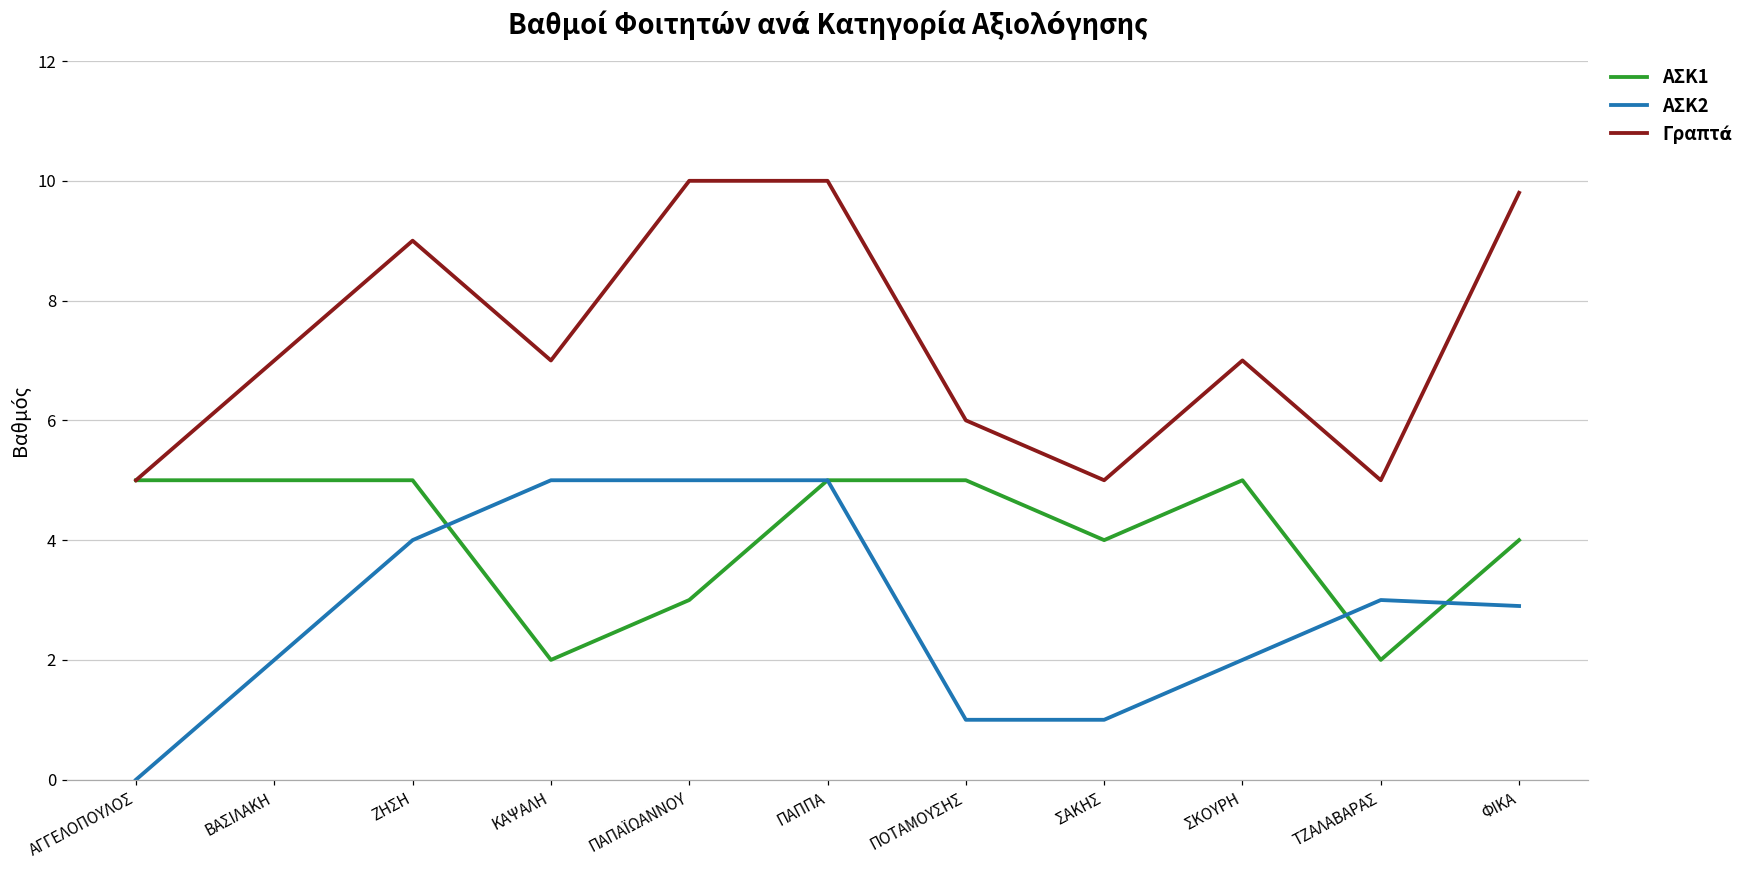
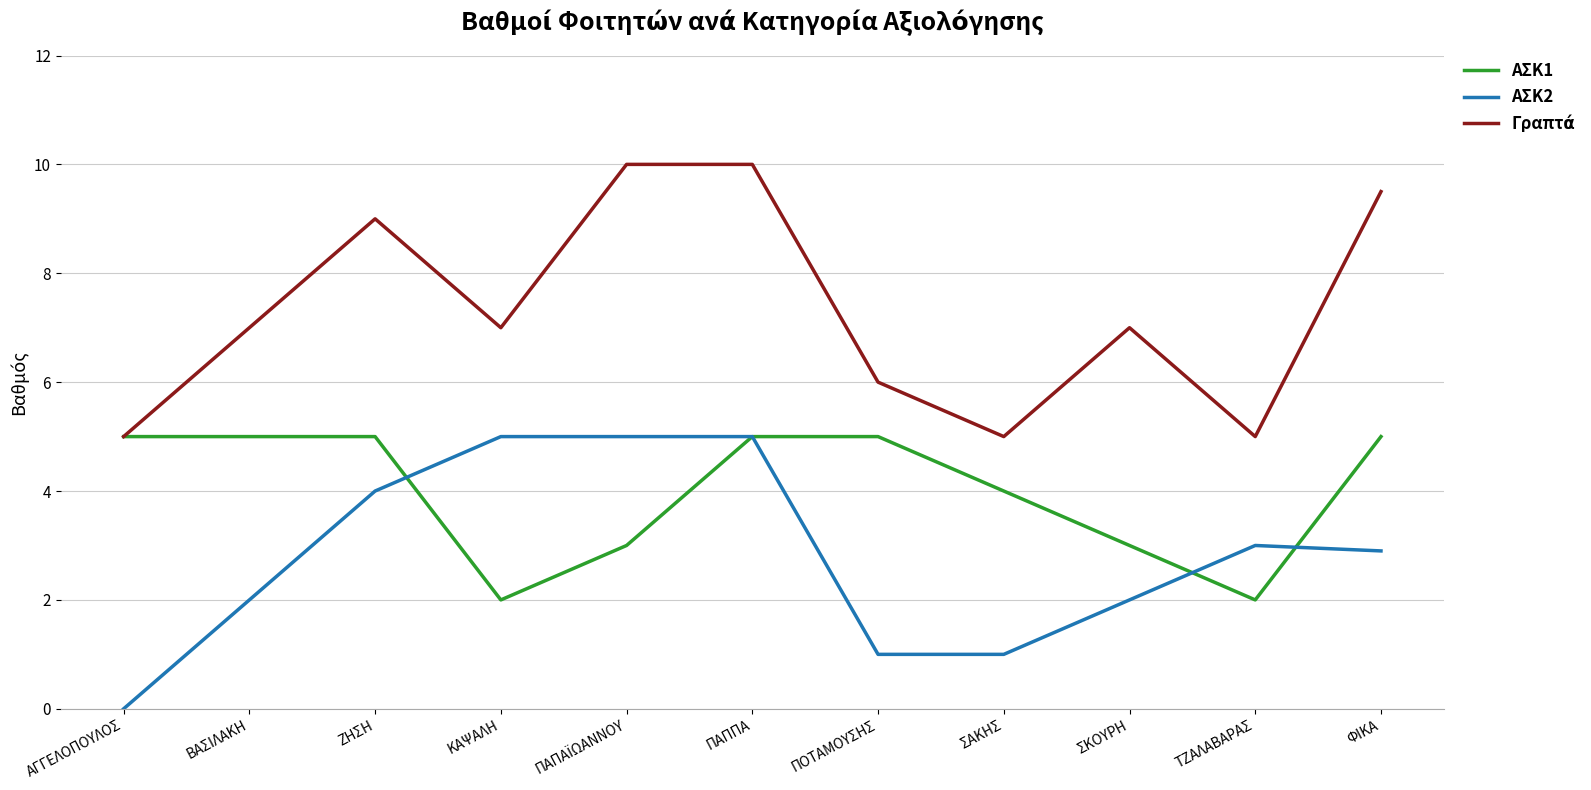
ΑΣΚ1, ΣΚΟΥΡΗ: 5 -> 3
ΑΣΚ1, ΦΙΚΑ: 4 -> 5
Γραπτά, ΦΙΚΑ: 9.8 -> 9.5
